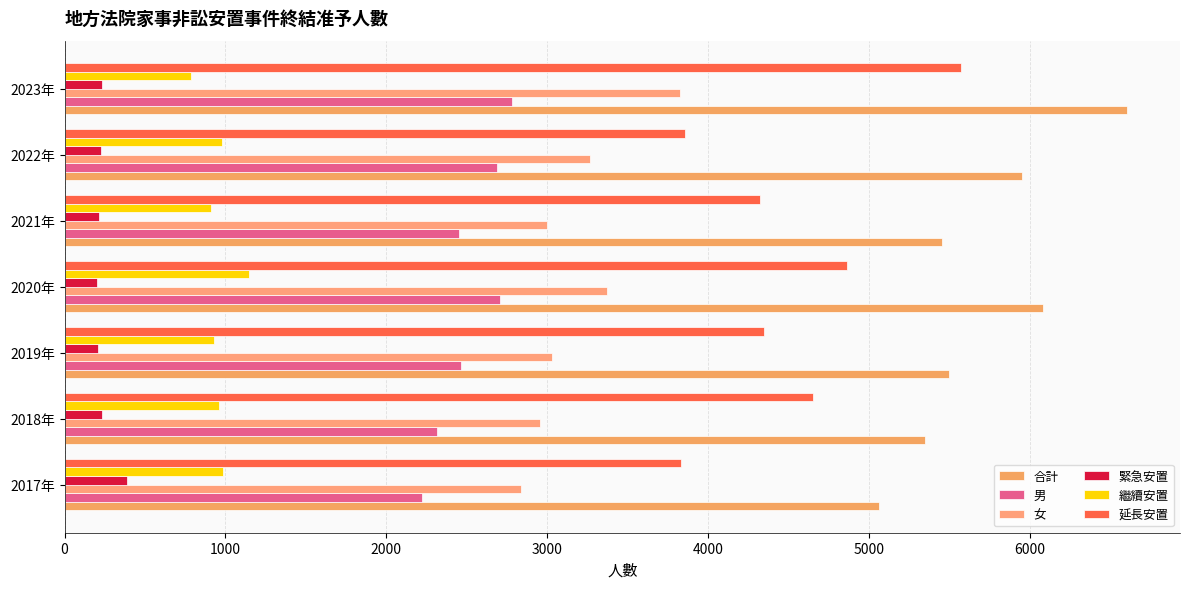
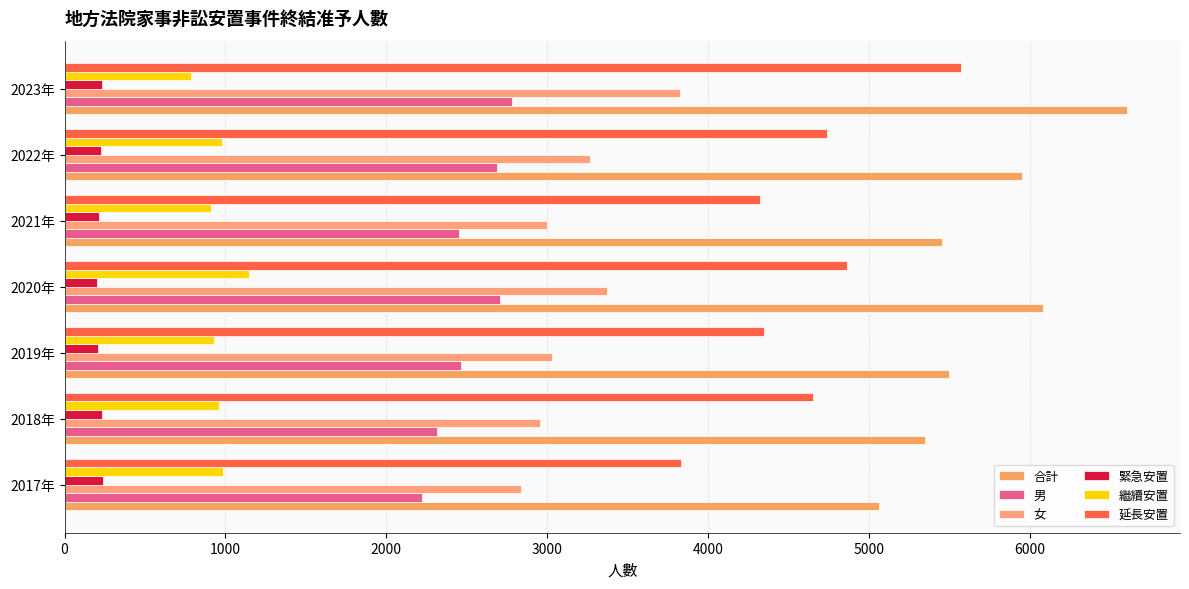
延長安置, 2022年: 3860 -> 4740
緊急安置, 2017年: 390 -> 240
